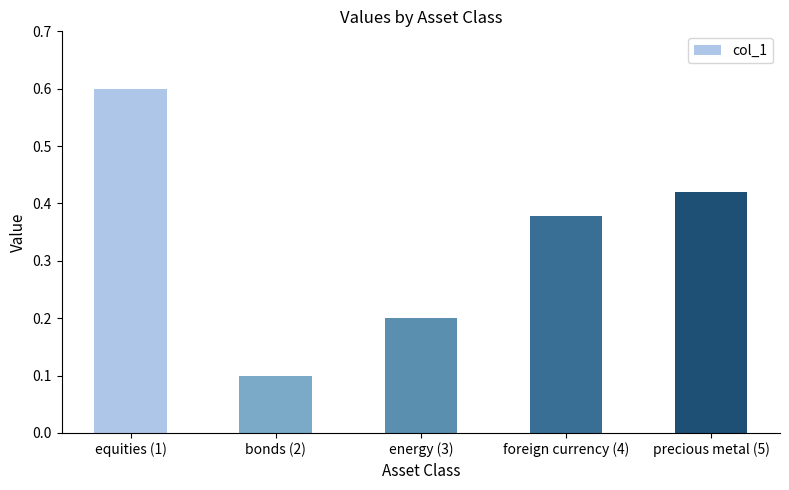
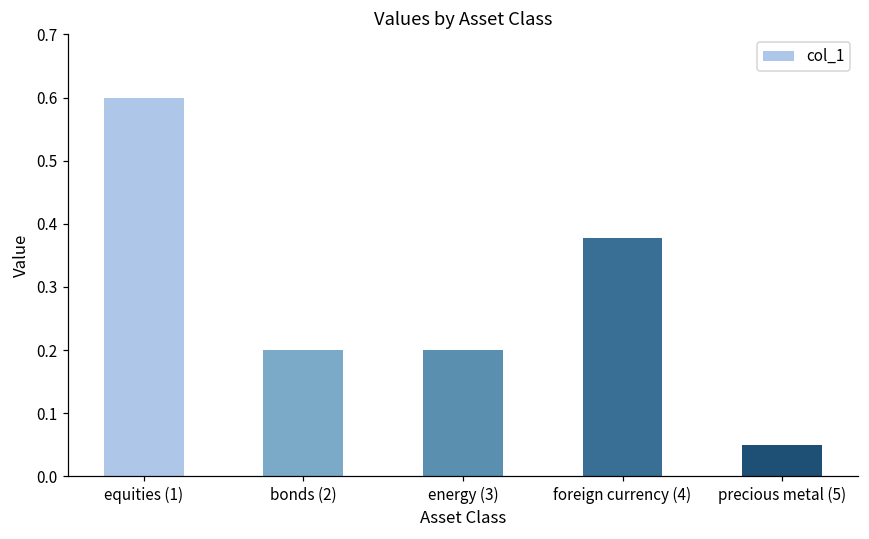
bonds (2): 0.1 -> 0.2
precious metal (5): 0.42 -> 0.05
